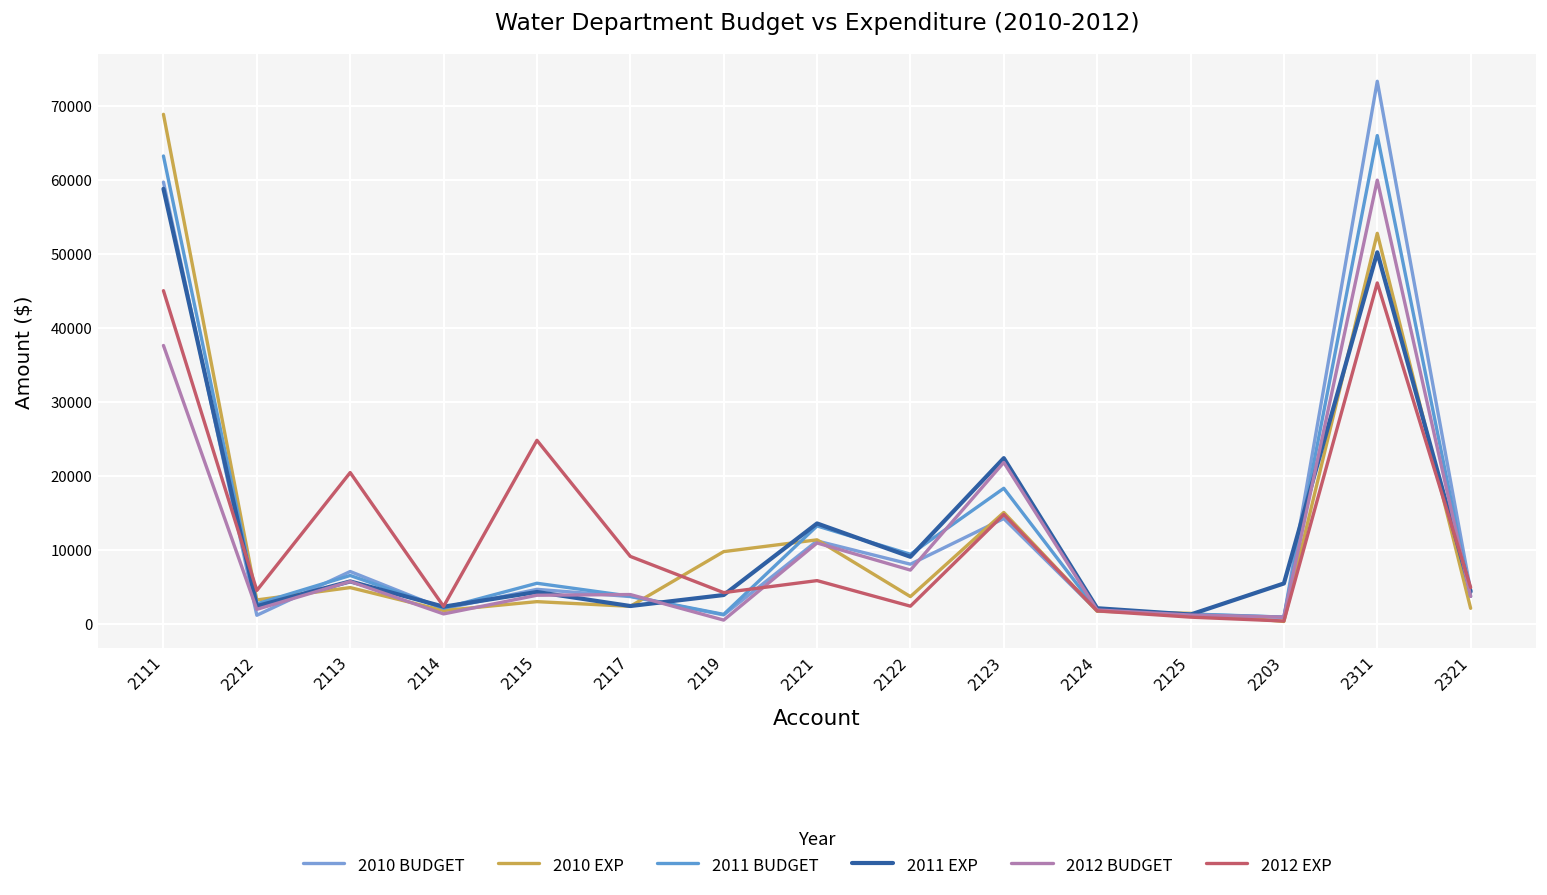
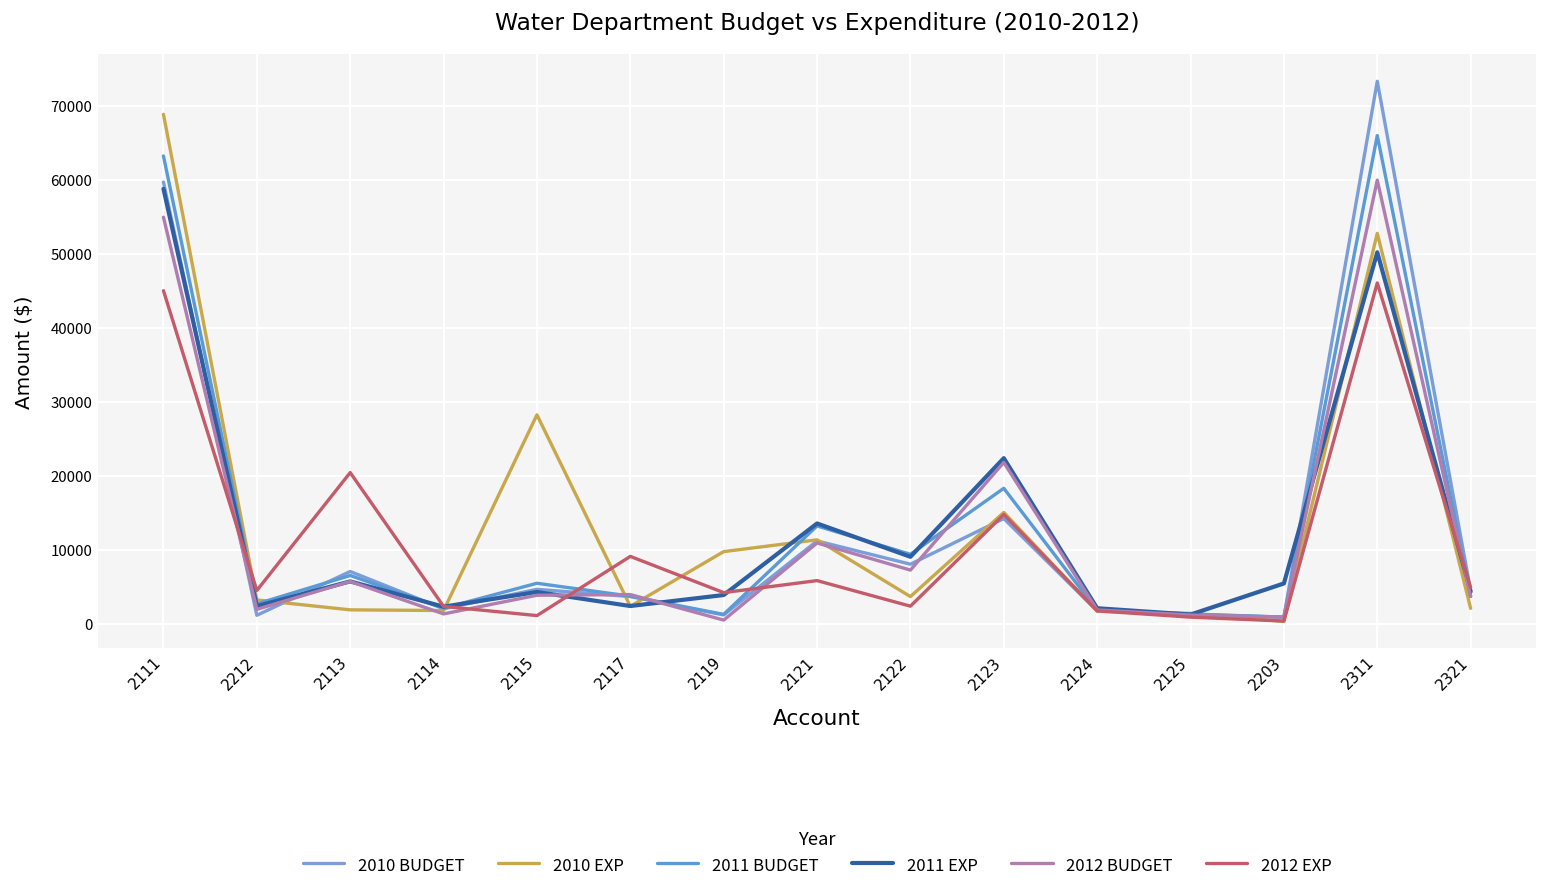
2012 BUDGET, 2111: 38000 -> 55000
2010 EXP, 2113: 5000 -> 2000
2010 EXP, 2115: 3000 -> 28000
2012 EXP, 2115: 25000 -> 1000
